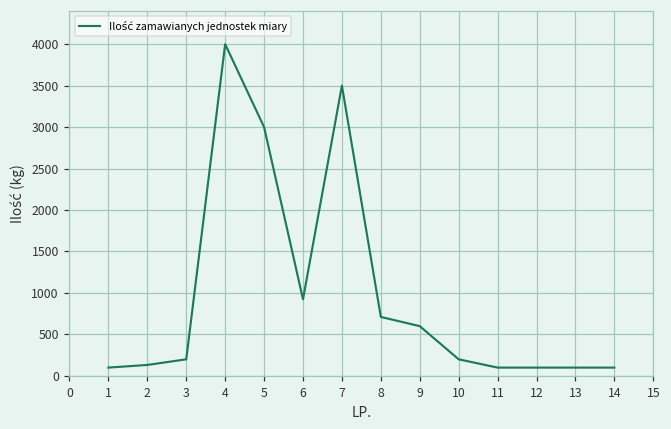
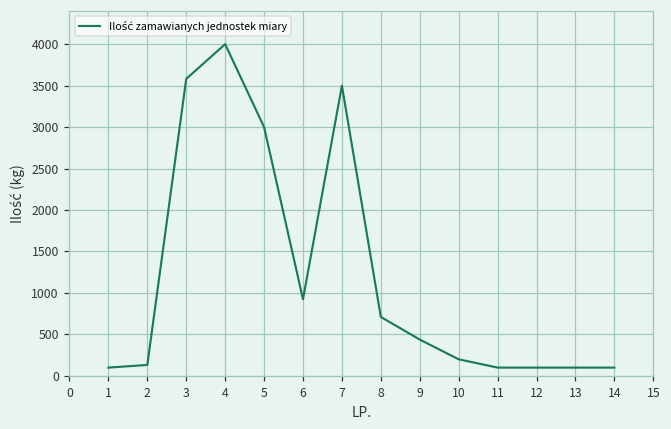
3: 200 -> 3600
9: 600 -> 400
